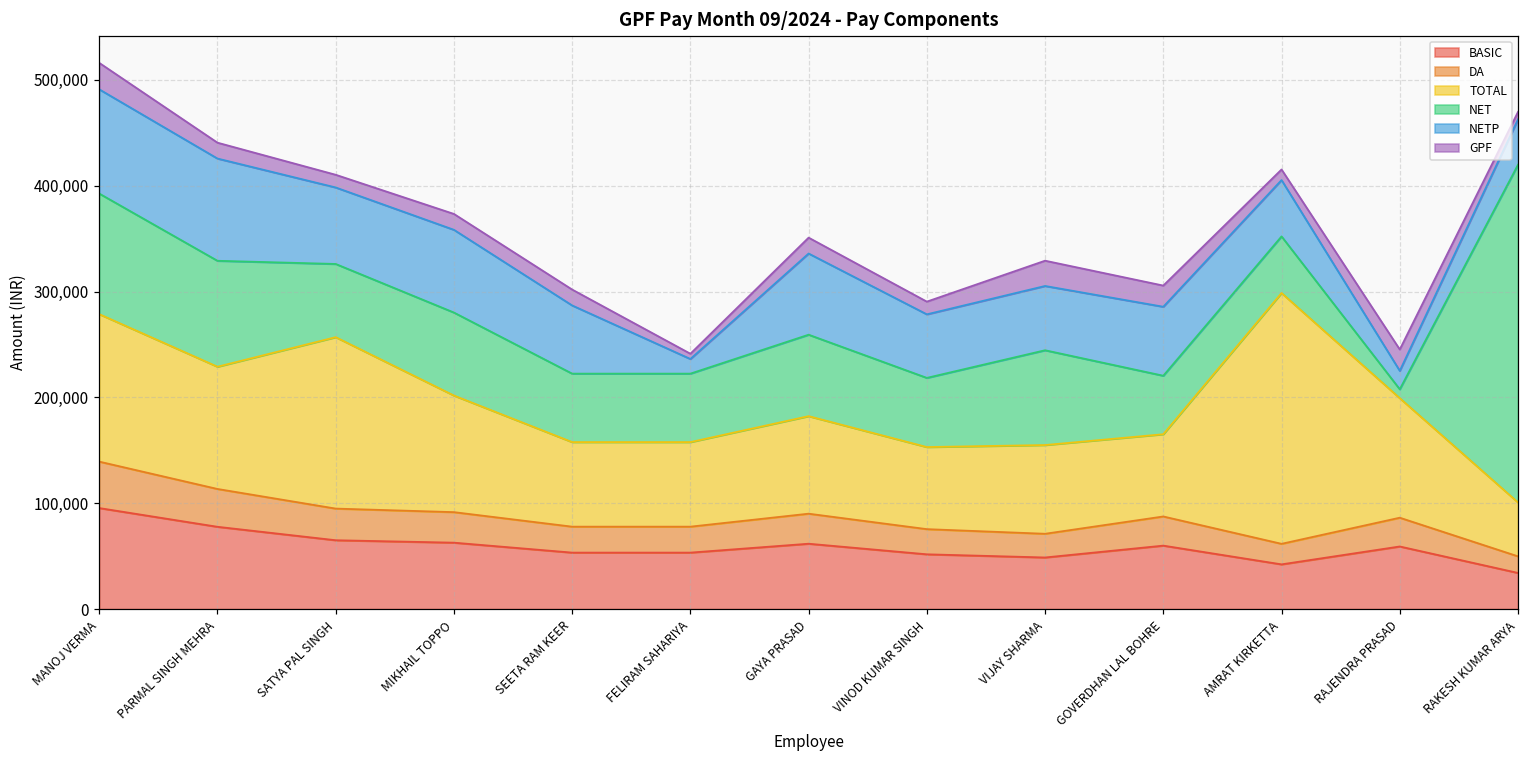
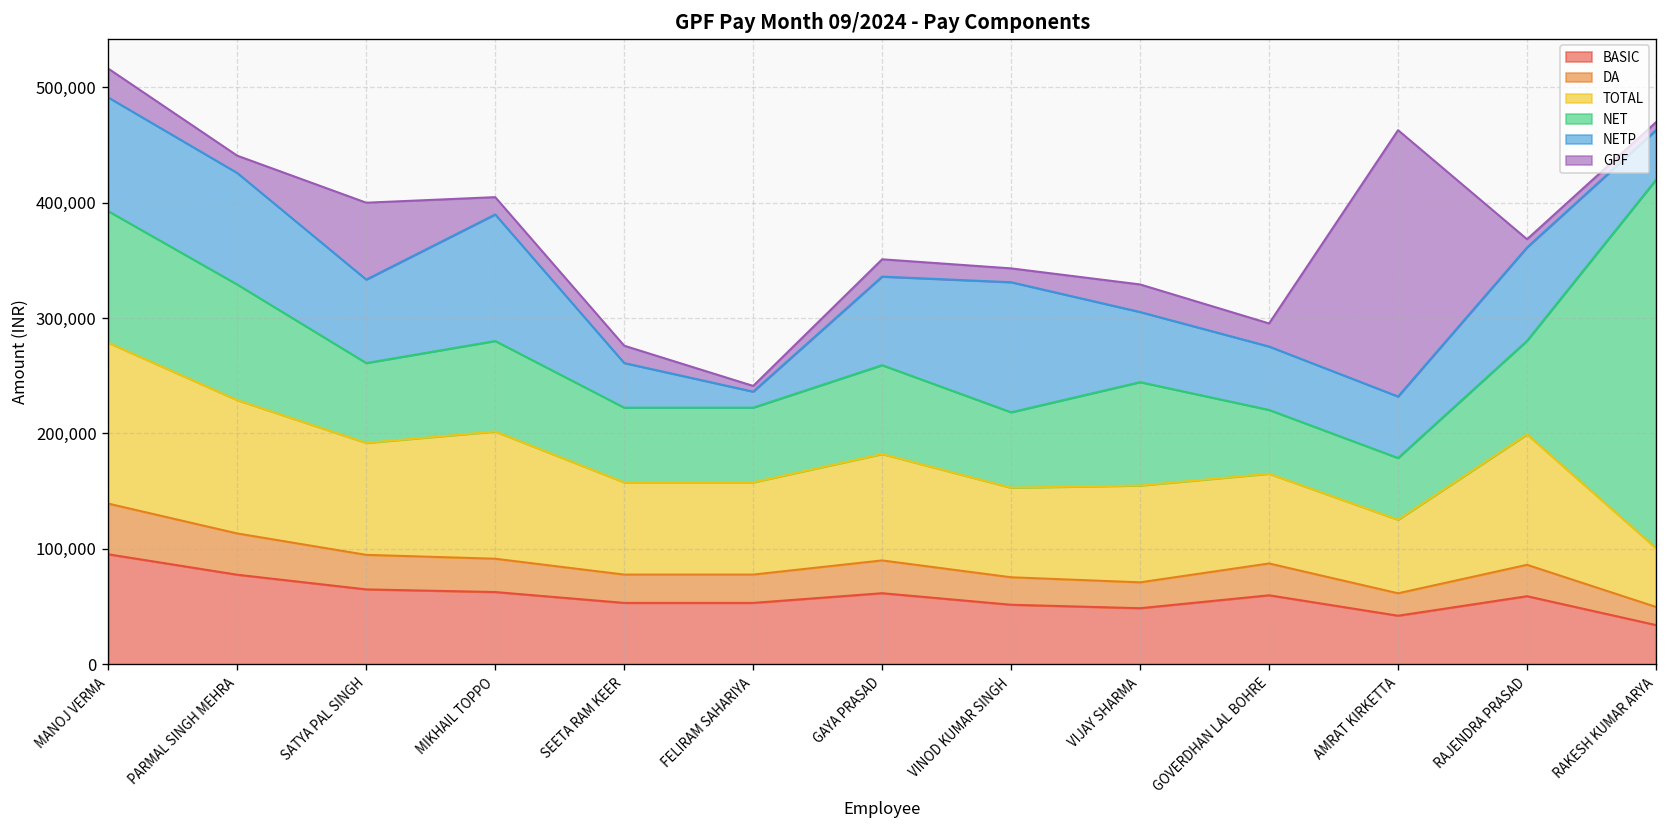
TOTAL, SATYA PAL SINGH: 160,000 -> 100,000
GPF, SATYA PAL SINGH: 10,000 -> 70,000
NETP, MIKHAIL TOPPO: 80,000 -> 110,000
NETP, SEETA RAM KEER: 60,000 -> 40,000
NETP, VINOD KUMAR SINGH: 60,000 -> 110,000
NETP, GOVERDHAN LAL BOHRE: 70,000 -> 50,000
TOTAL, AMRAT KIRKETTA: 240,000 -> 60,000
GPF, AMRAT KIRKETTA: 10,000 -> 230,000
NET, RAJENDRA PRASAD: 10,000 -> 80,000
NETP, RAJENDRA PRASAD: 20,000 -> 80,000
GPF, RAJENDRA PRASAD: 20,000 -> 10,000
